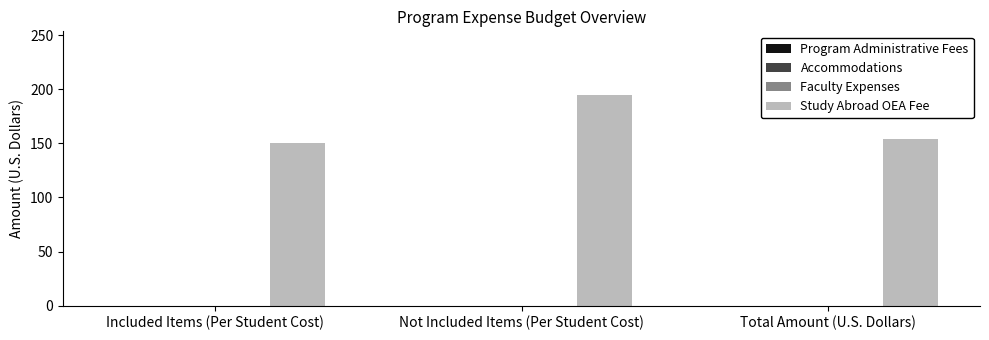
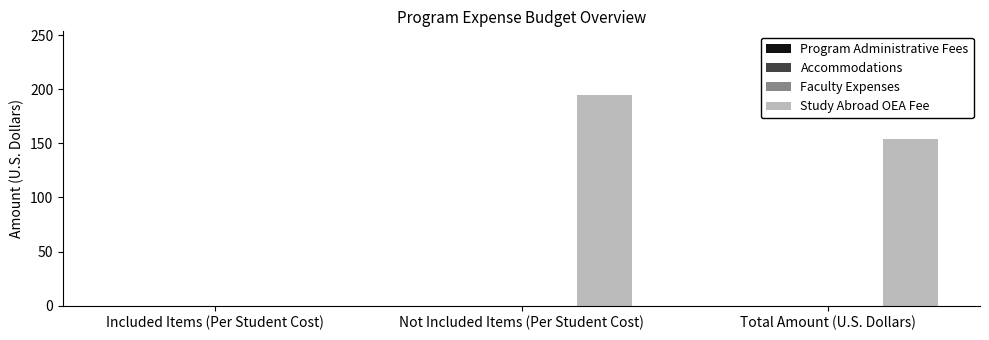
Study Abroad OEA Fee, Included Items (Per Student Cost): 150 -> 0
